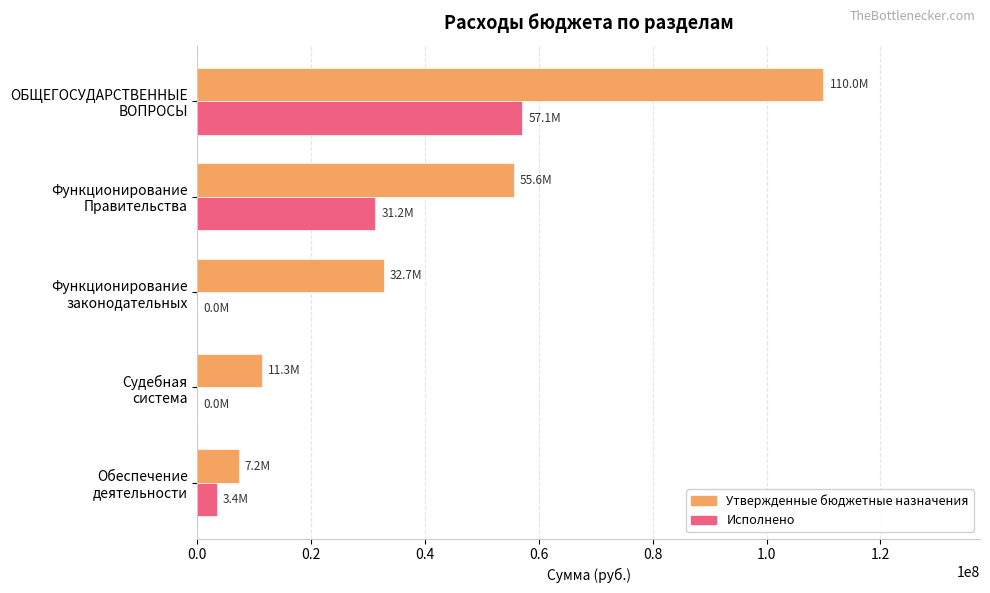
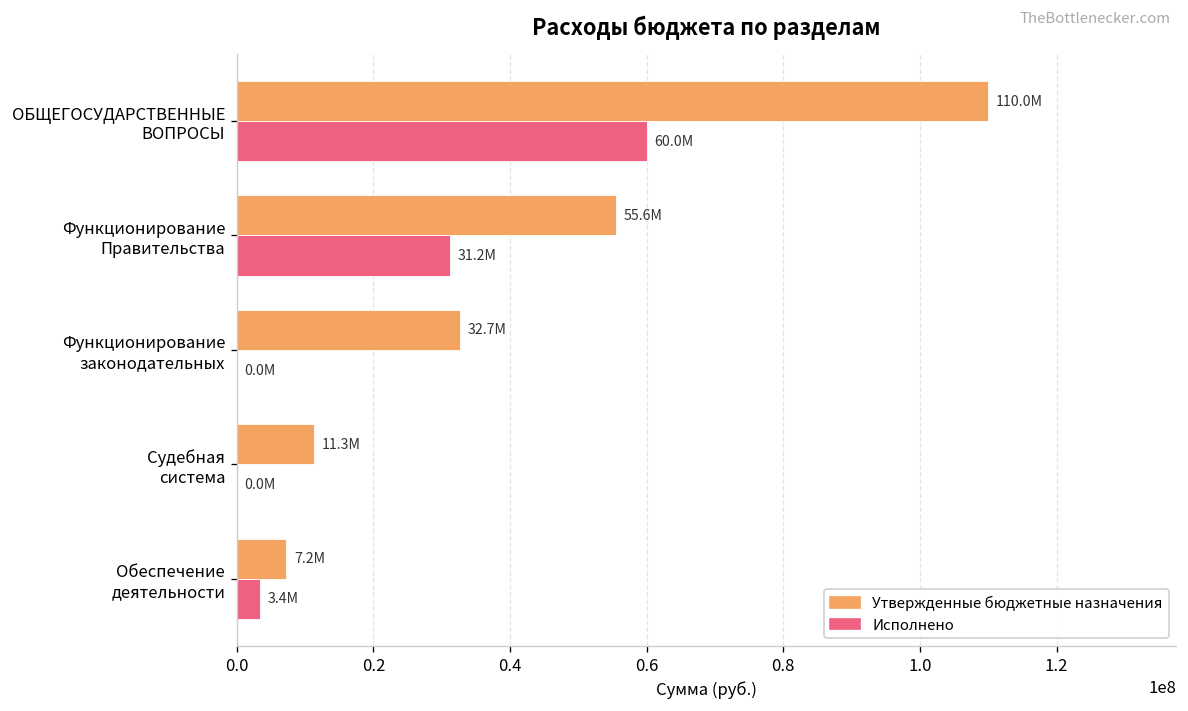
Исполнено, ОБЩЕГОСУДАРСТВЕННЫЕ ВОПРОСЫ: 57.1M -> 60.0M
